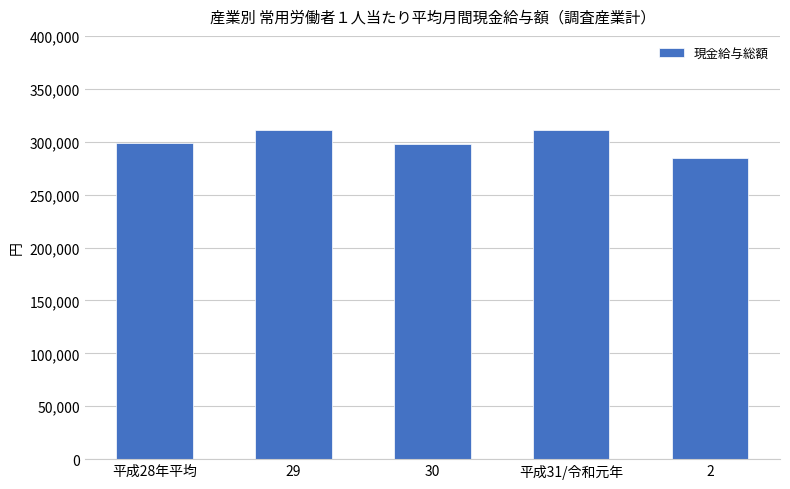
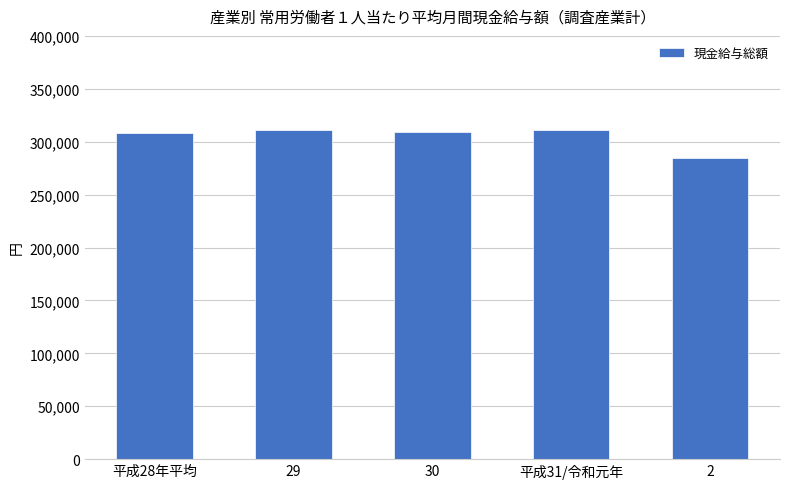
平成28年平均: 299,000 -> 308,000
30: 298,000 -> 309,000
